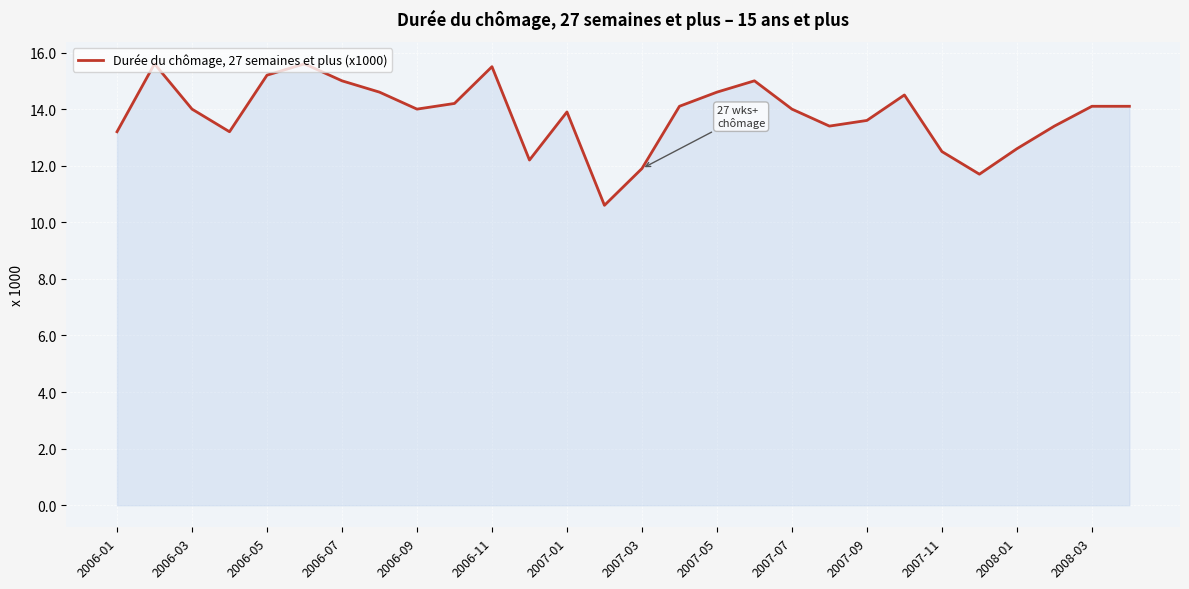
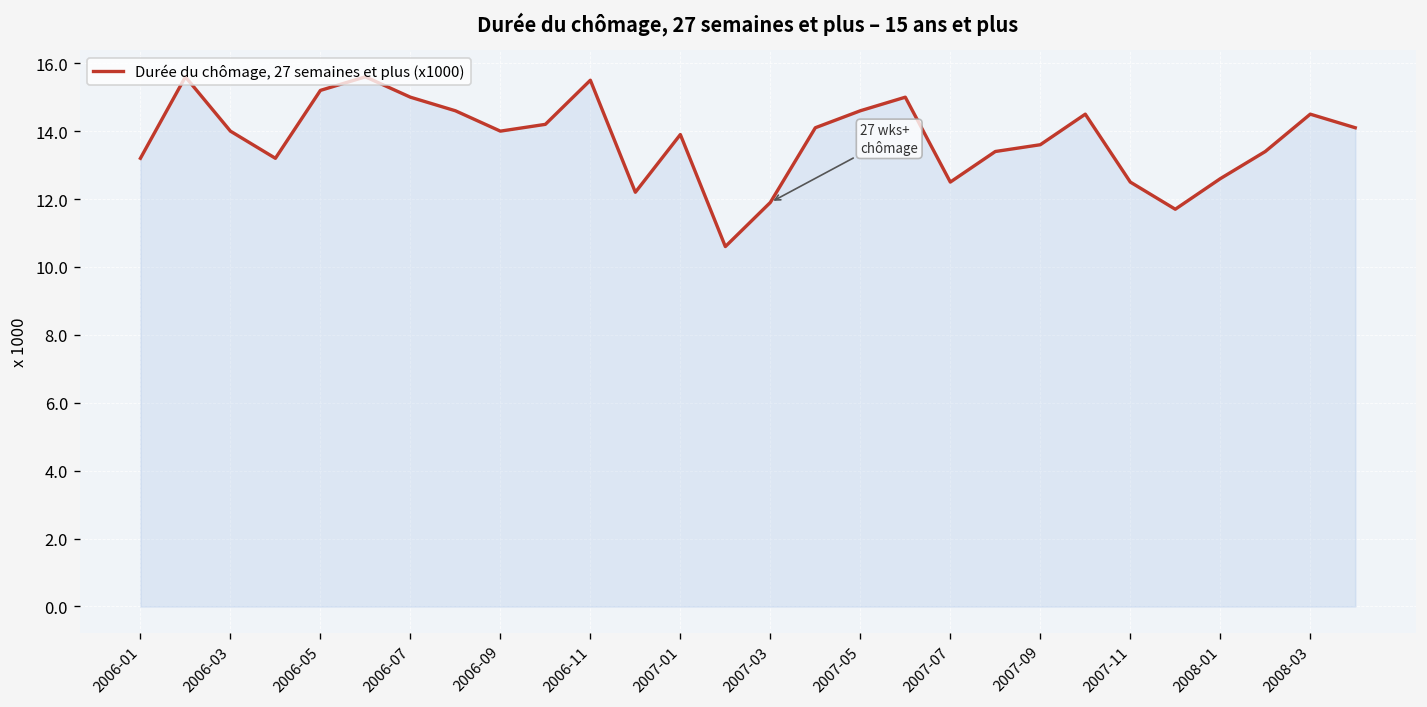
2007-07: 14.0 -> 12.5
2008-03: 14.1 -> 14.5
